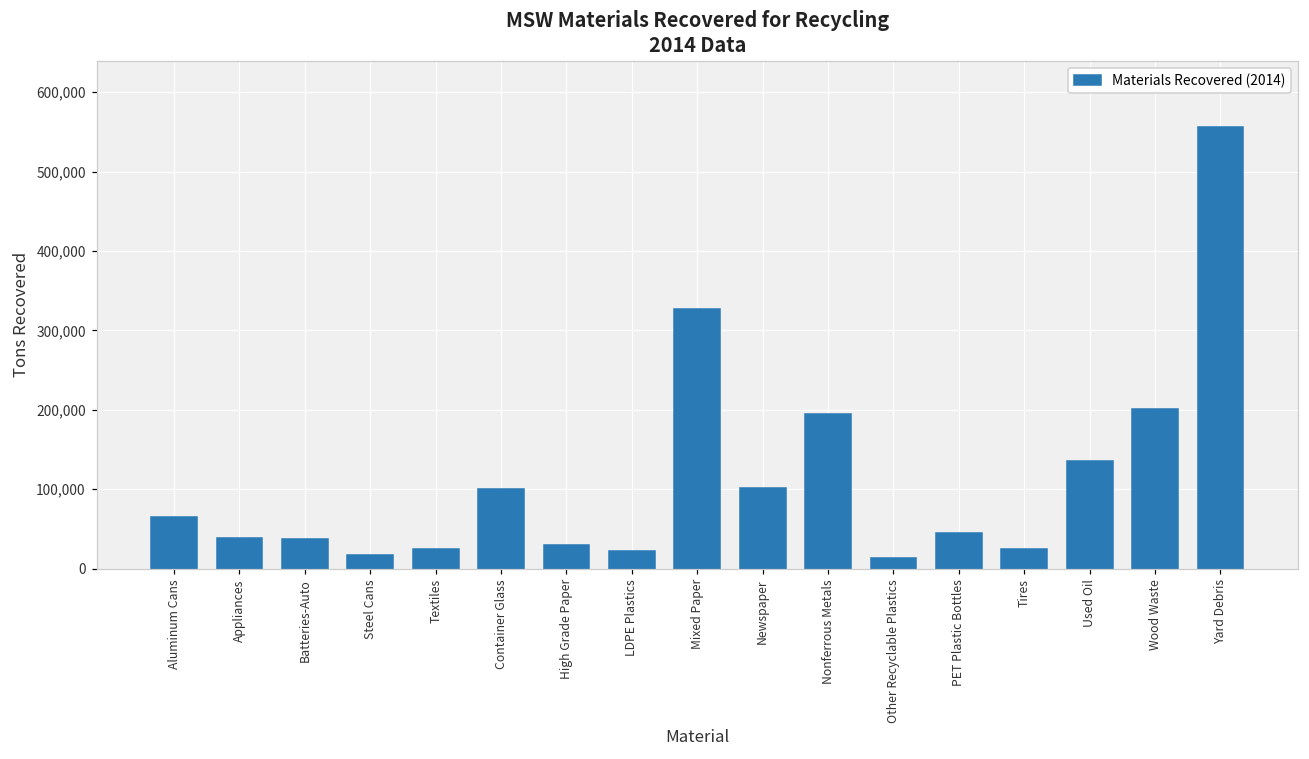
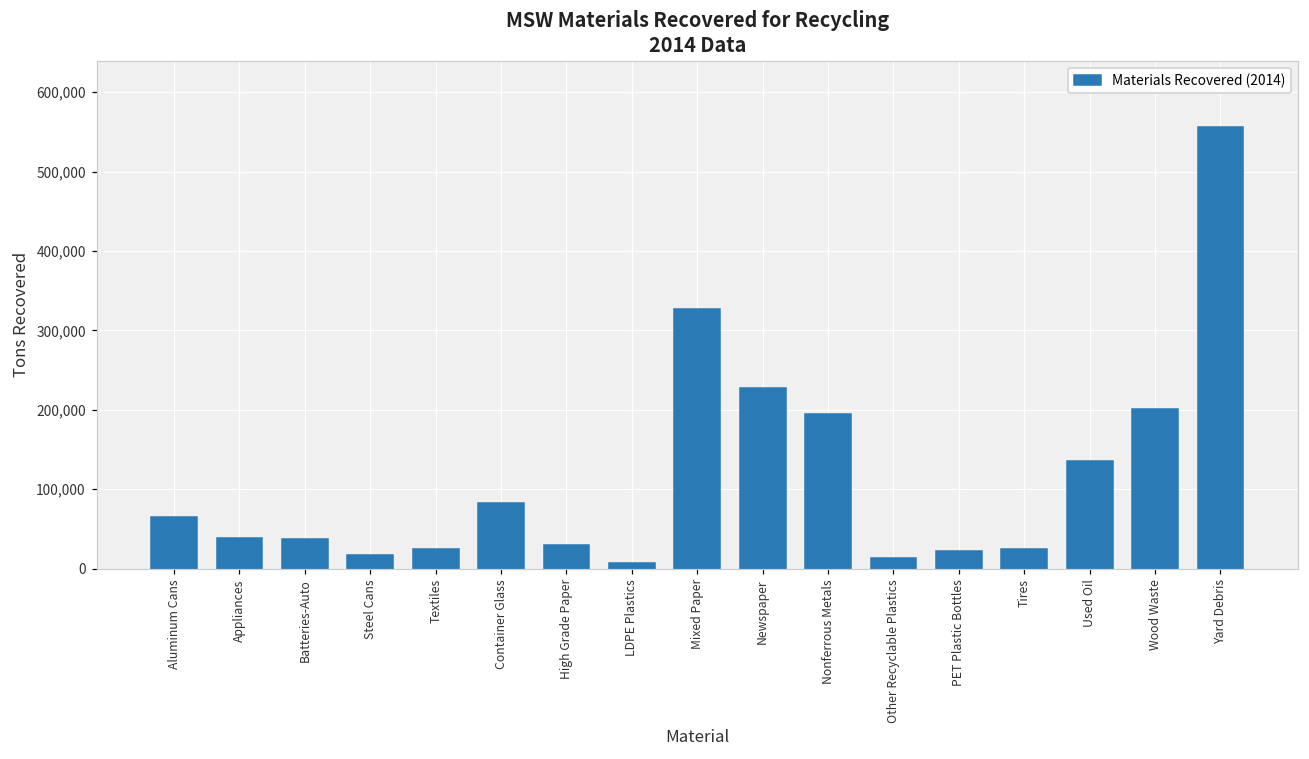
Container Glass: 100,000 -> 80,000
LDPE Plastics: 20,000 -> 10,000
Newspaper: 100,000 -> 230,000
PET Plastic Bottles: 40,000 -> 20,000
